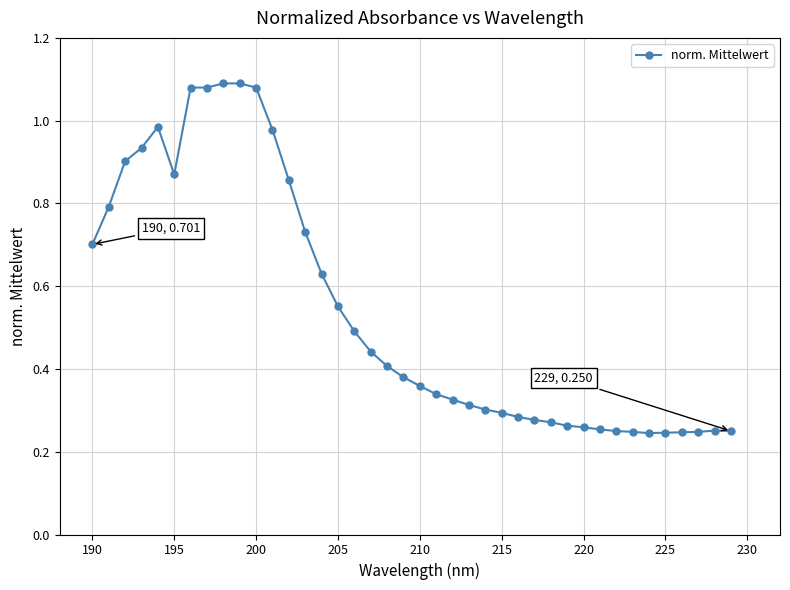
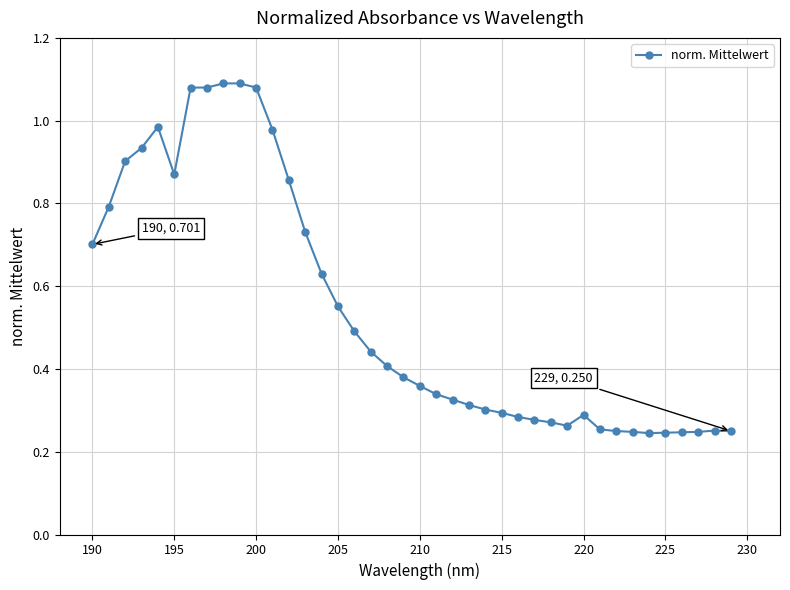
220: 0.26 -> 0.29
